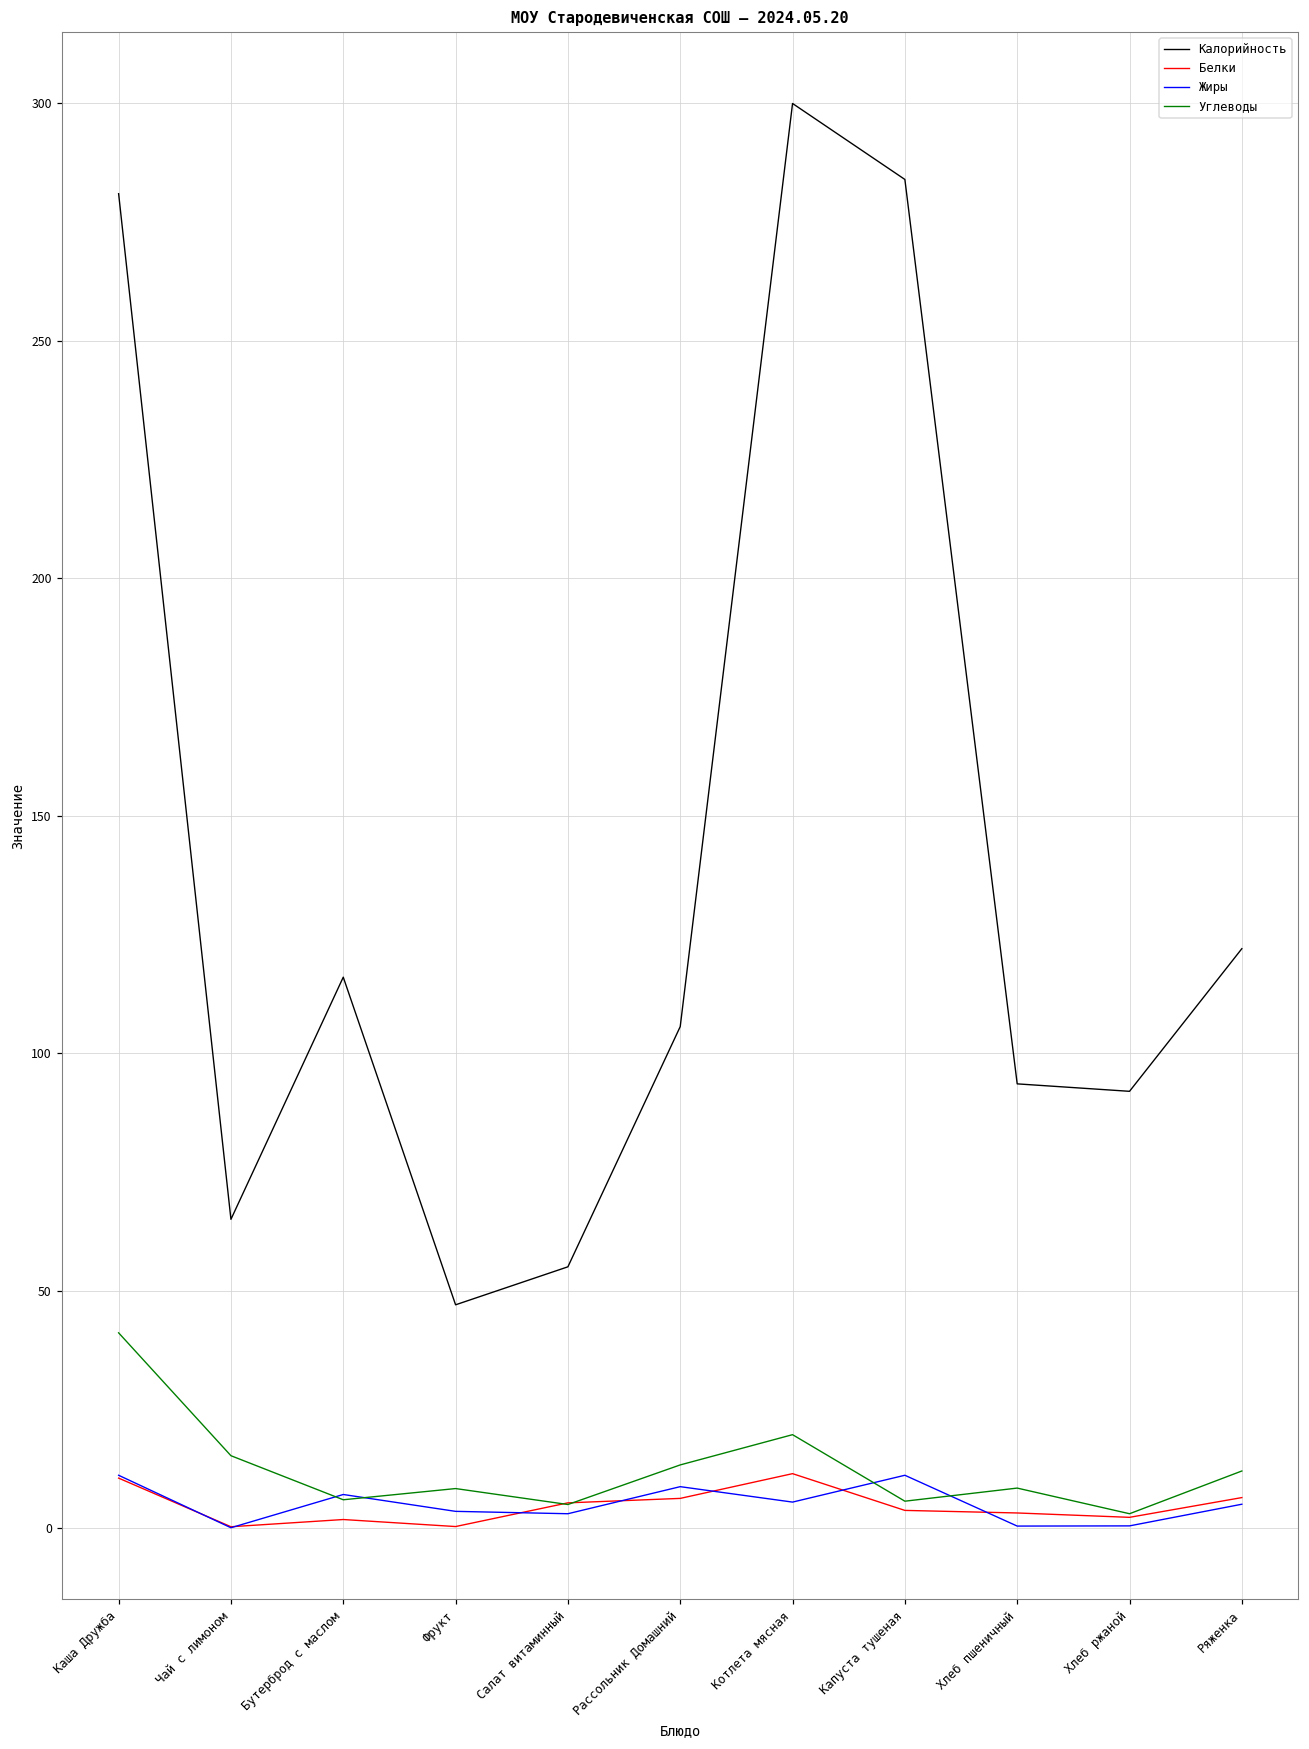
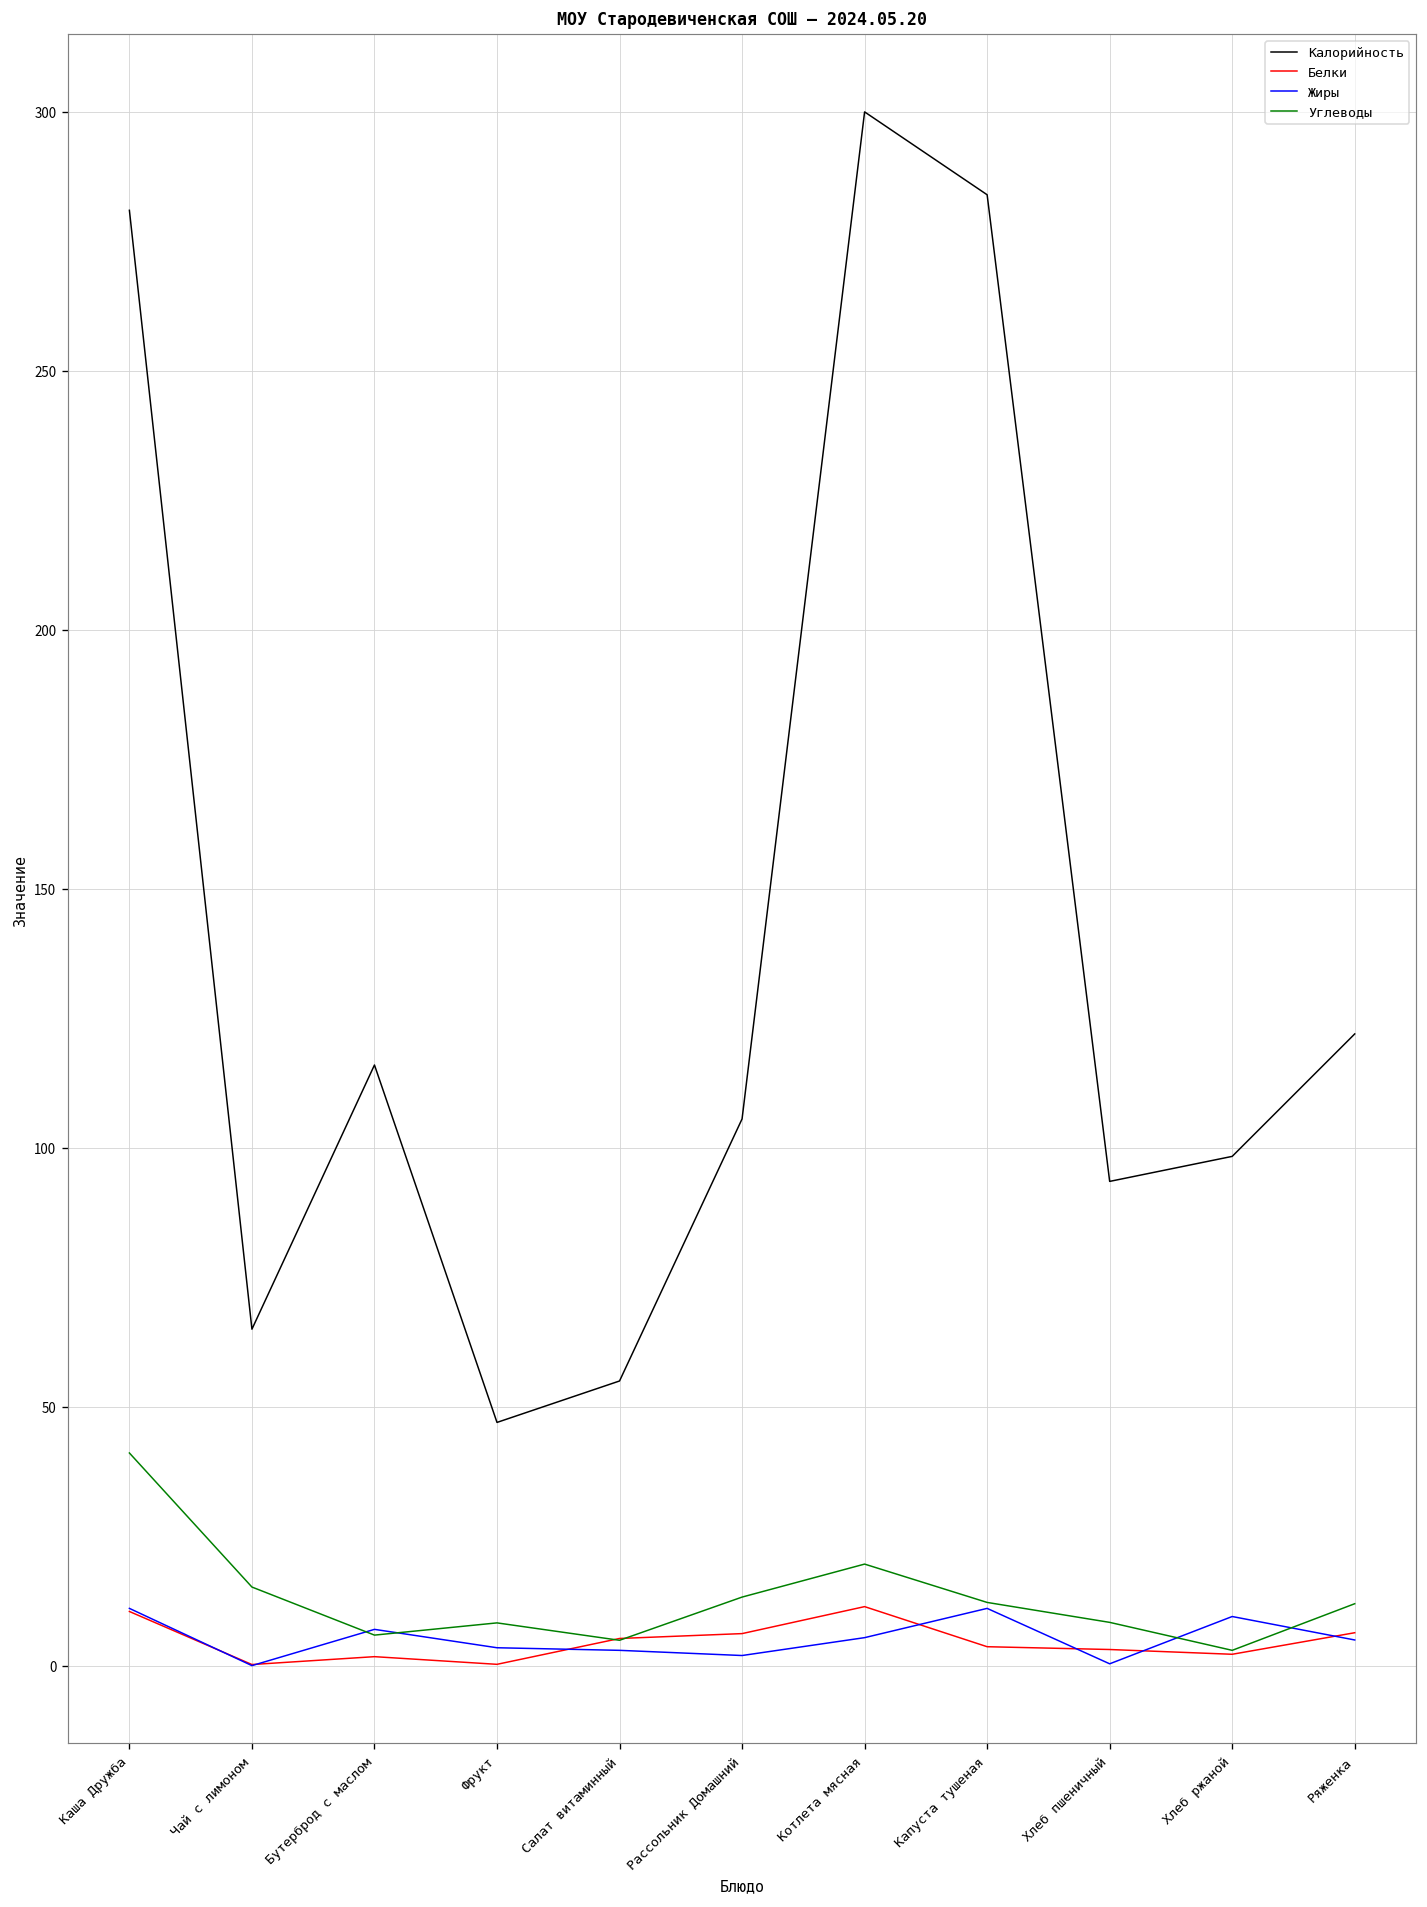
Жиры, Рассольник Домашний: 9 -> 2
Углеводы, Капуста тушеная: 6 -> 12
Калорийность, Хлеб ржаной: 92 -> 98
Жиры, Хлеб ржаной: 0 -> 10
